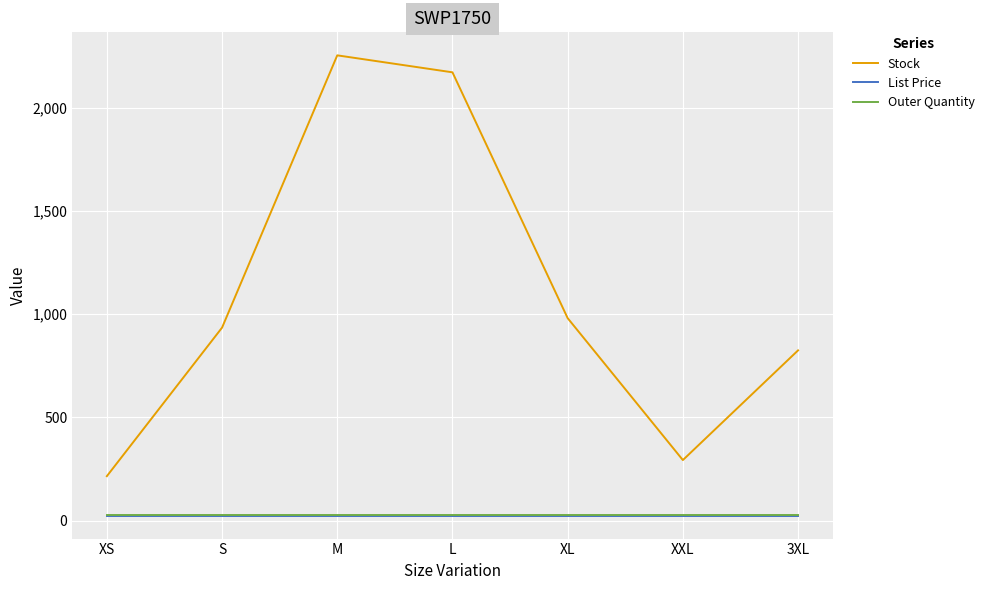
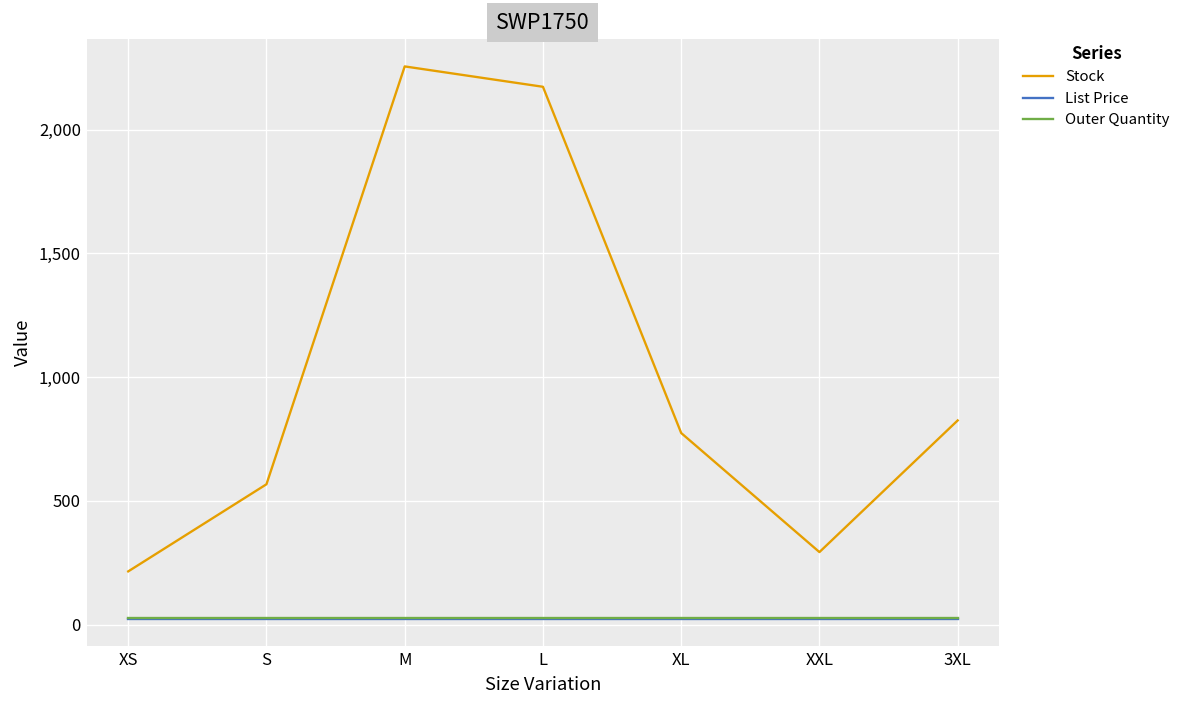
Stock, S: 940 -> 570
Stock, XL: 980 -> 770
